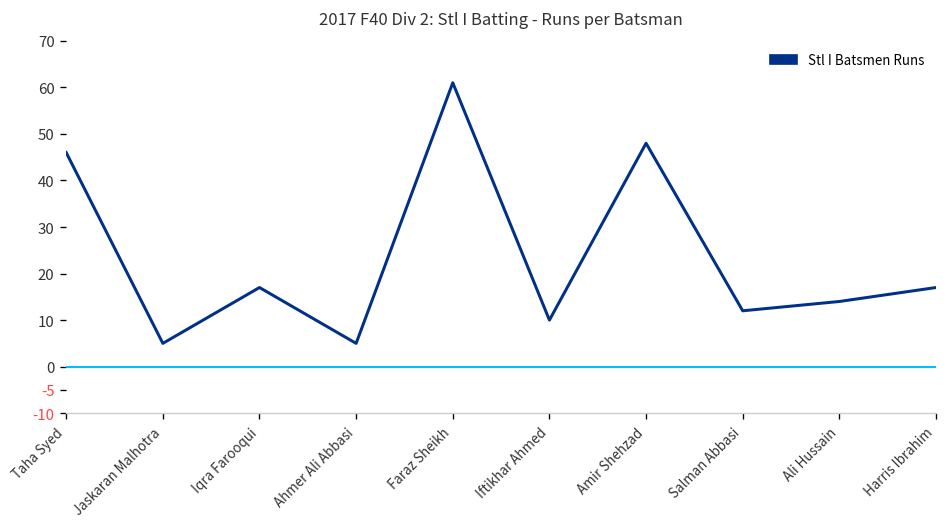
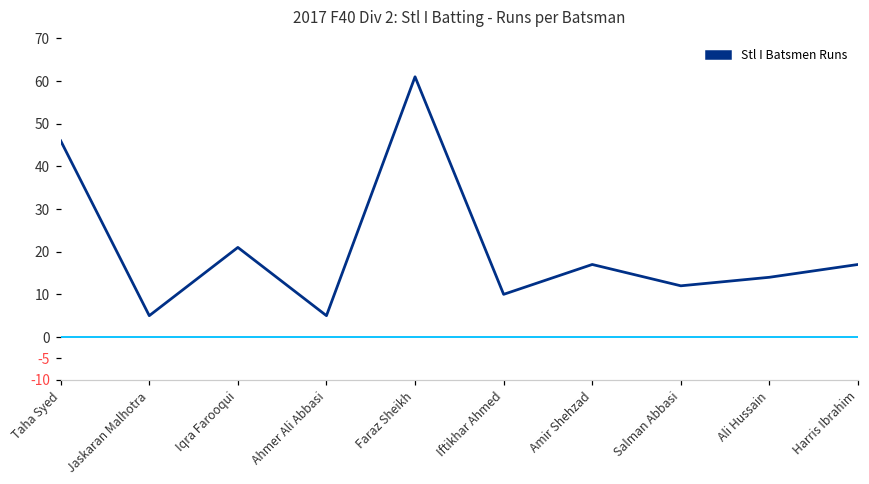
Iqra Farooqui: 17 -> 21
Amir Shehzad: 48 -> 17
